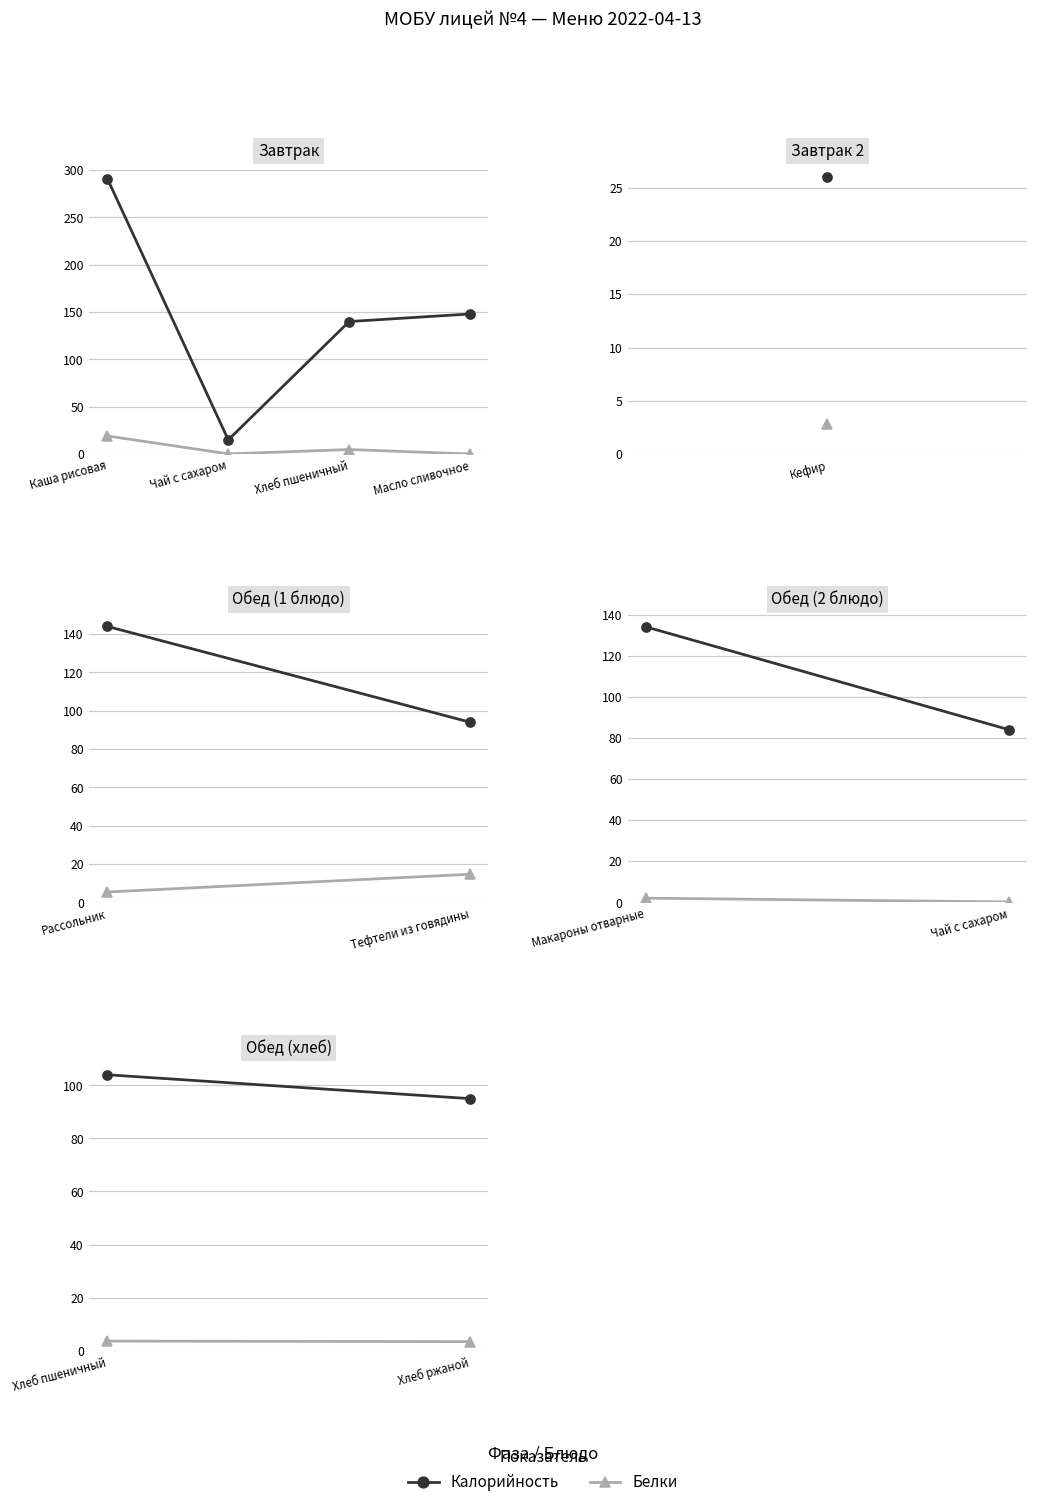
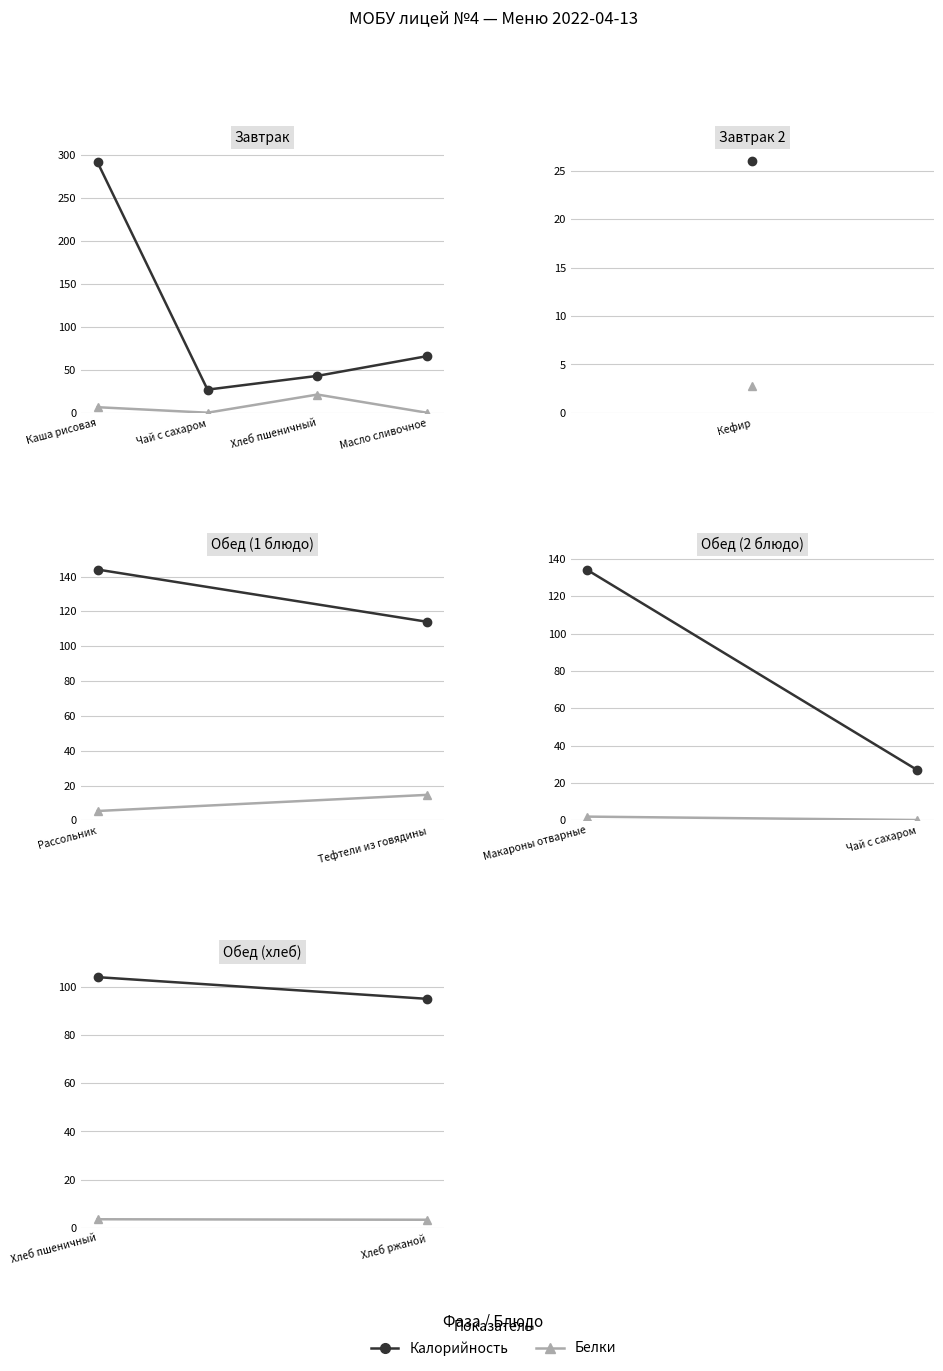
Завтрак, Белки, Каша рисовая: 20 -> 10
Завтрак, Калорийность, Чай с сахаром: 20 -> 30
Завтрак, Калорийность, Хлеб пшеничный: 140 -> 40
Завтрак, Белки, Хлеб пшеничный: 0 -> 20
Завтрак, Калорийность, Масло сливочное: 150 -> 70
Обед (1 блюдо), Калорийность, Тефтели из говядины: 94 -> 114
Обед (2 блюдо), Калорийность, Чай с сахаром: 84 -> 27
